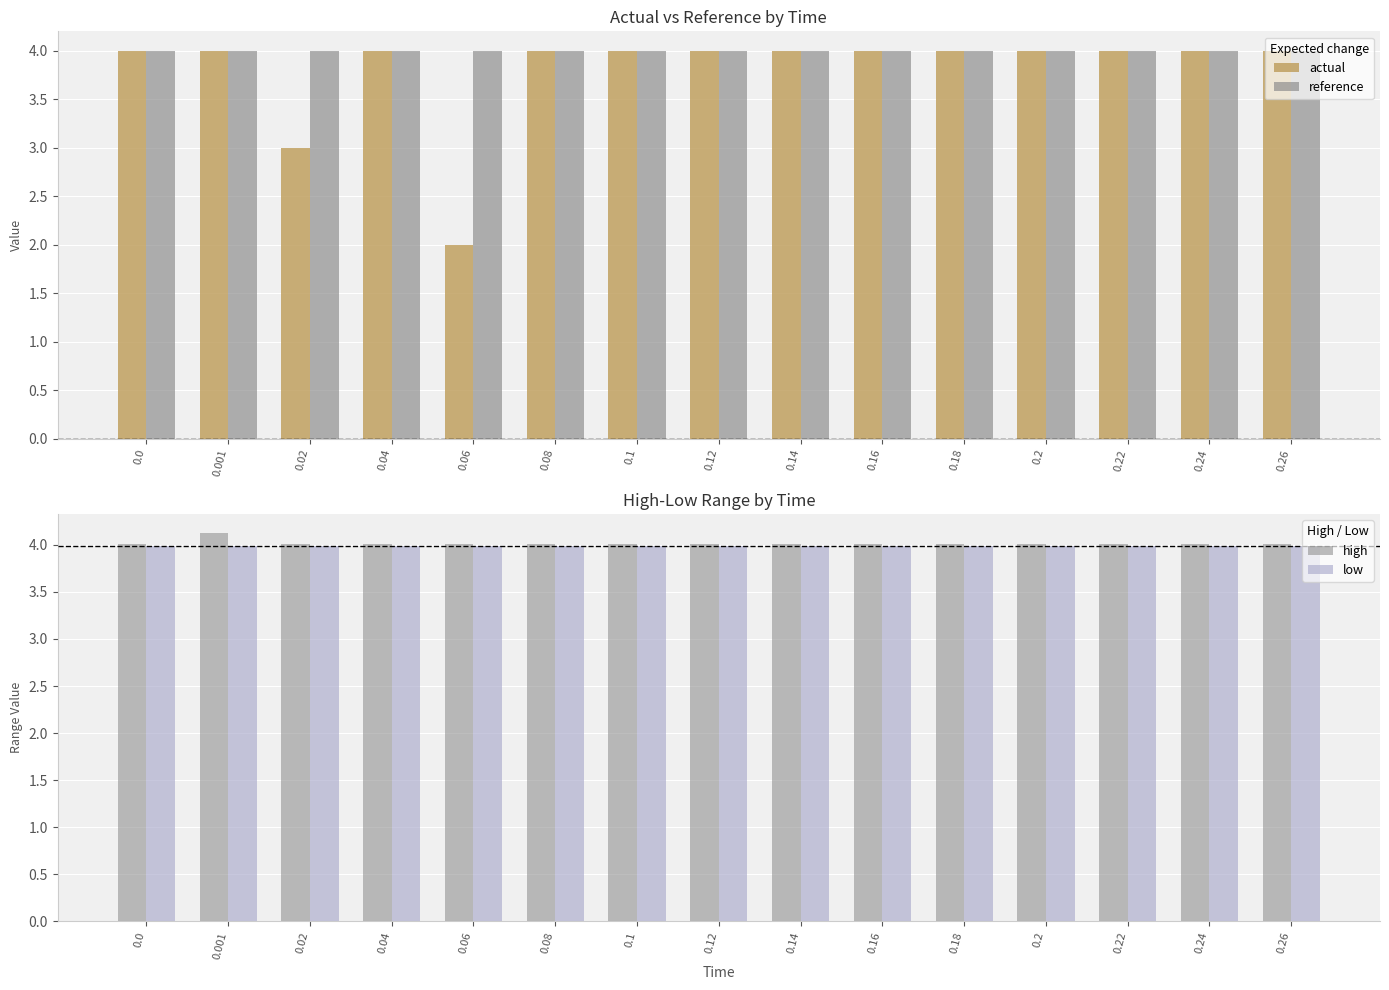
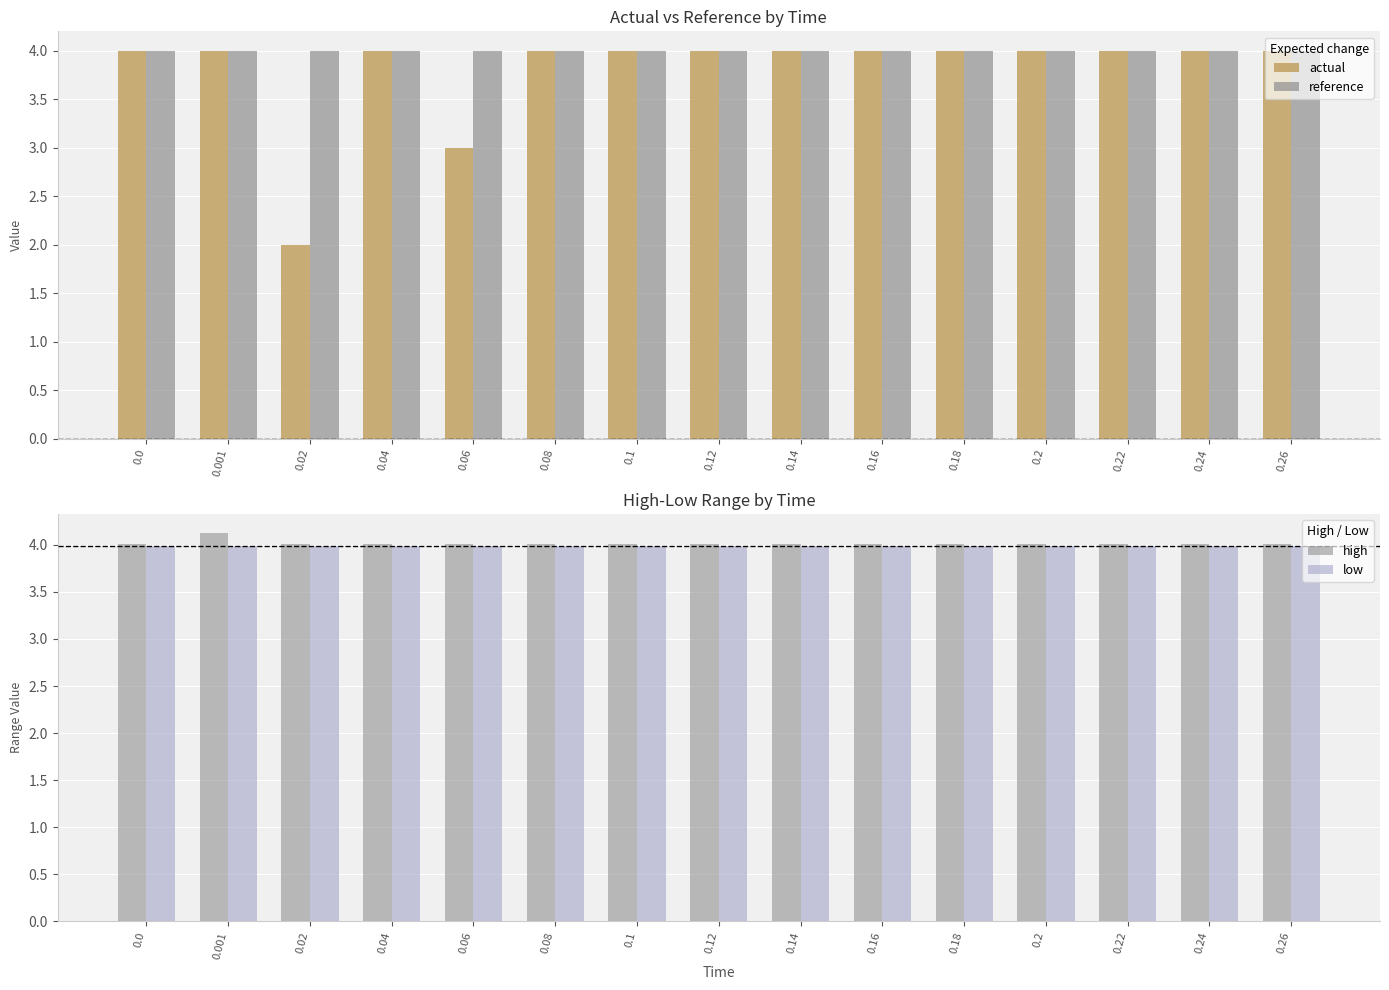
Actual vs Reference by Time, actual, 0.02: 3 -> 2
Actual vs Reference by Time, actual, 0.06: 2 -> 3
